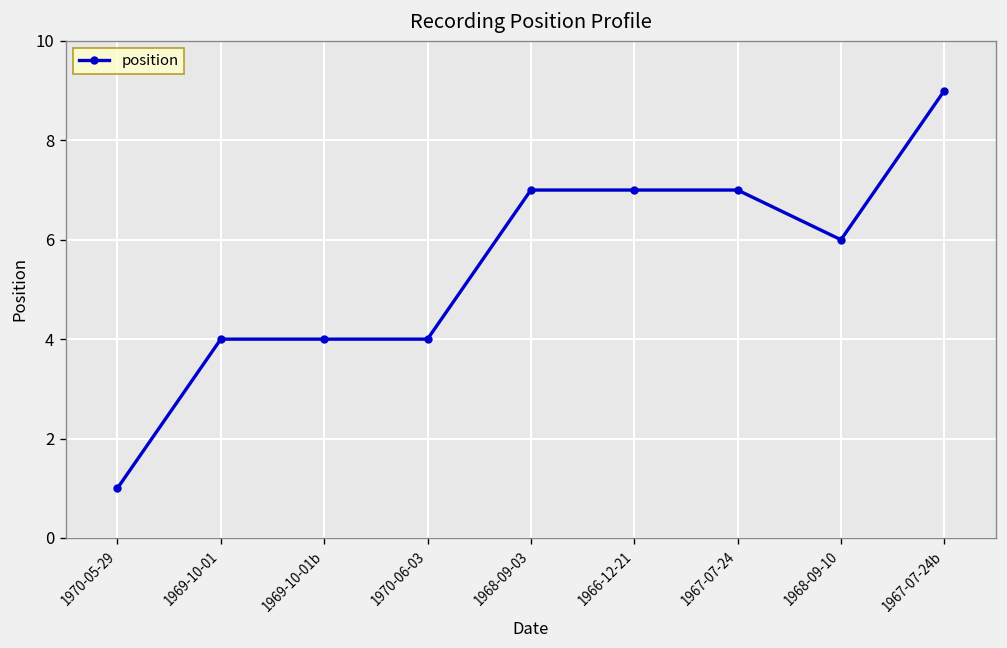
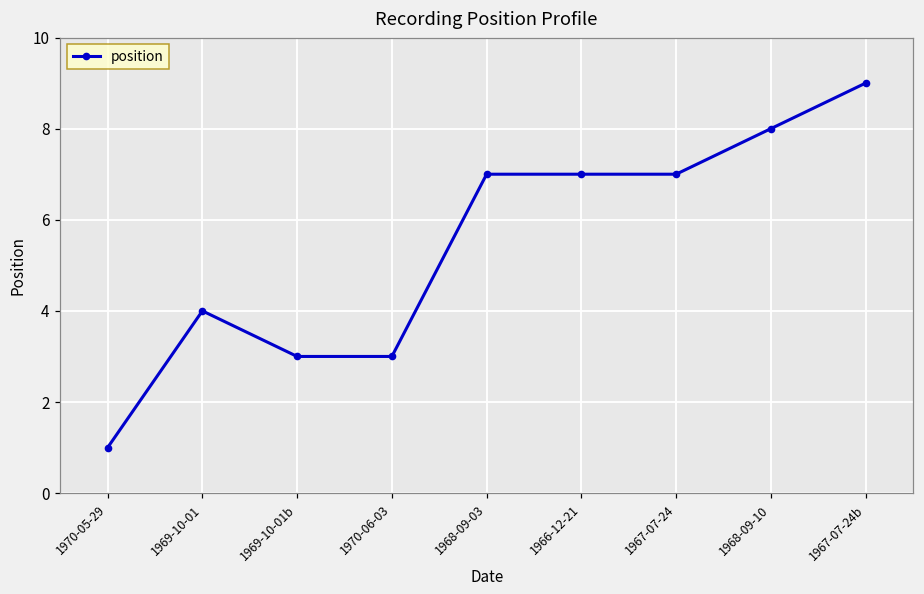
1969-10-01b: 4 -> 3
1970-06-03: 4 -> 3
1968-09-10: 6 -> 8
